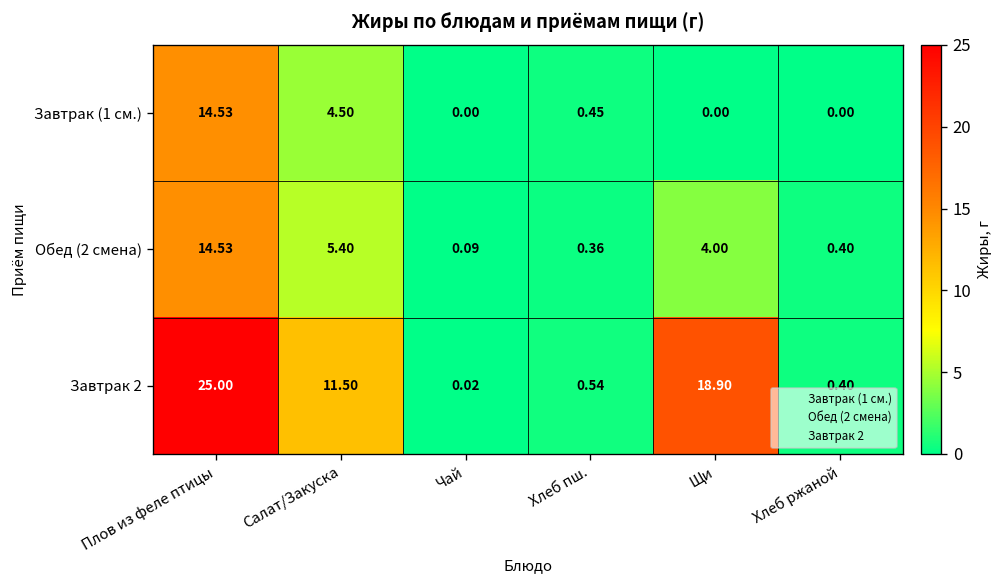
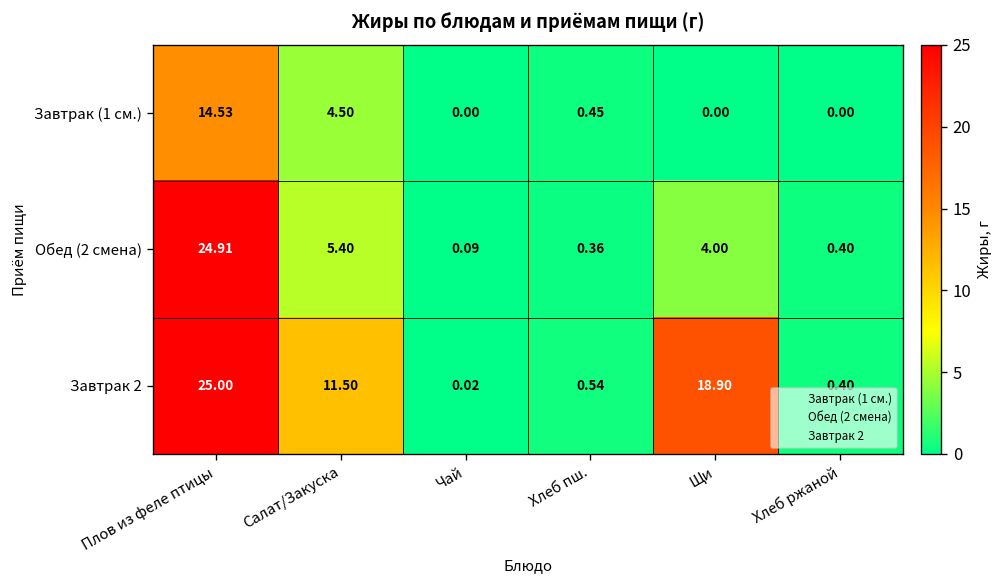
Обед (2 смена), Плов из феле птицы: 14.53 -> 24.91
